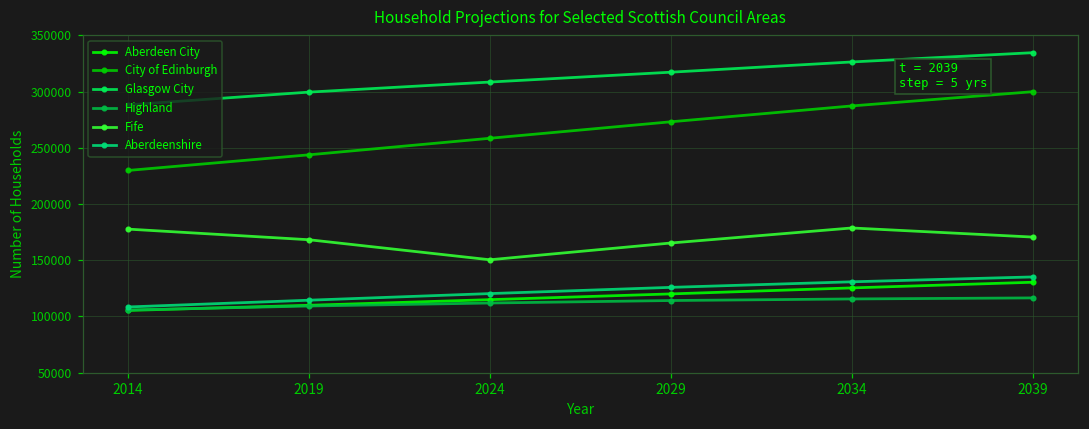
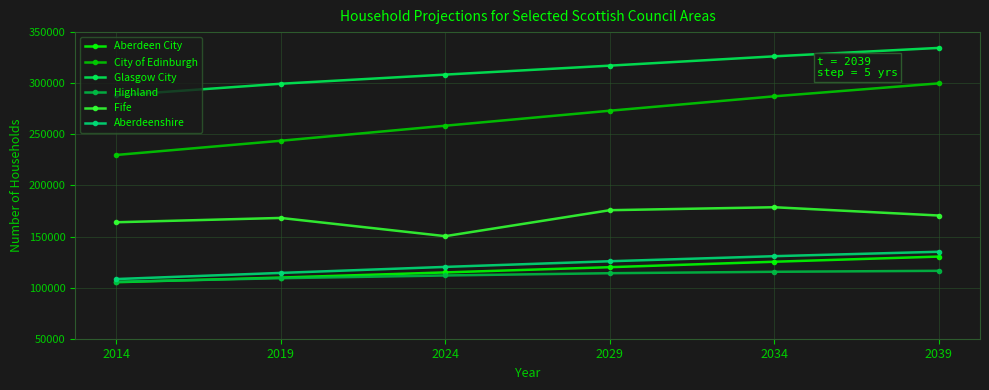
Fife, 2014: 178000 -> 164000
Fife, 2029: 165000 -> 176000
